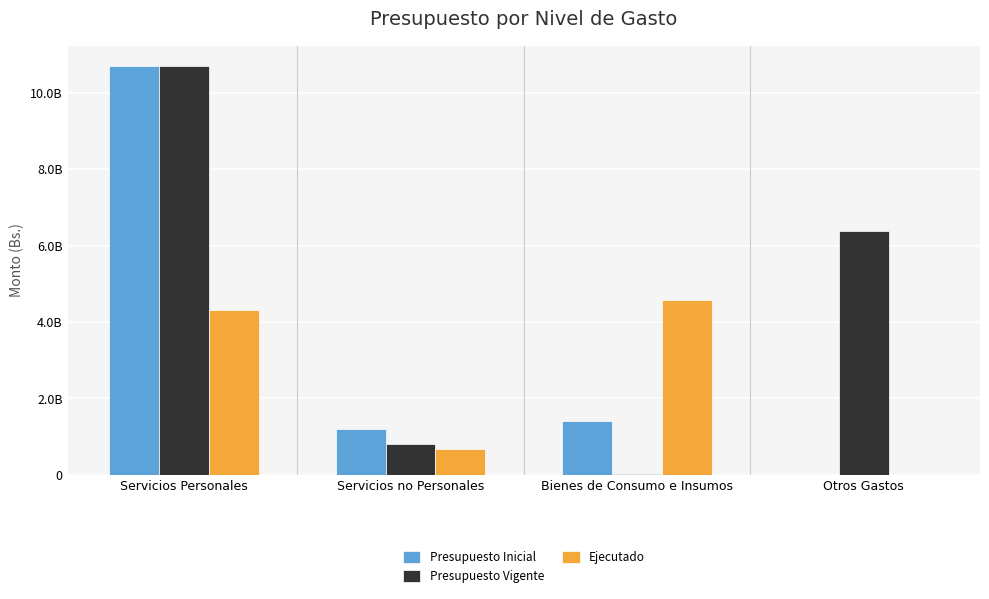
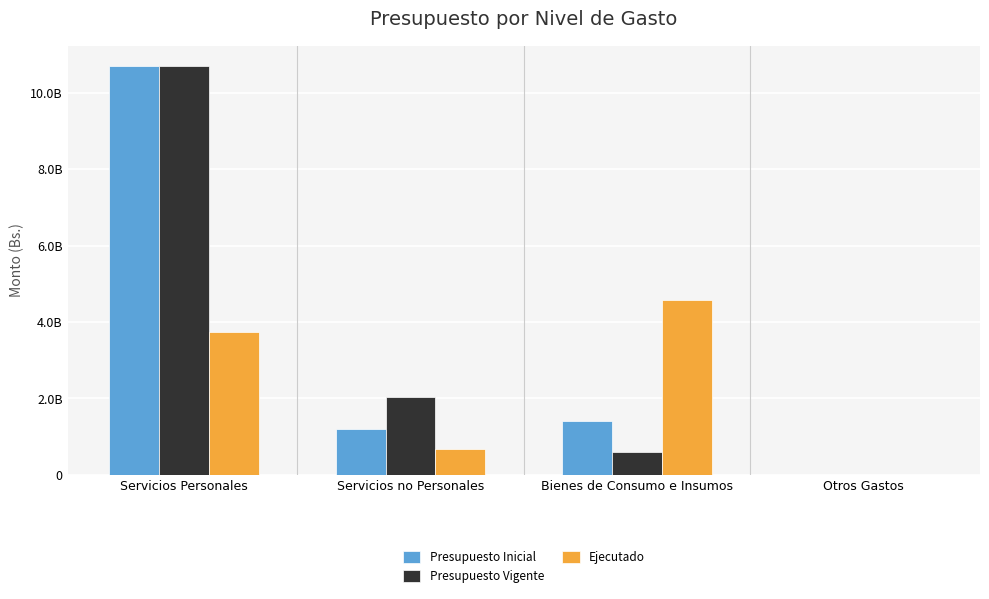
Ejecutado, Servicios Personales: 4300000000 -> 3700000000
Presupuesto Vigente, Servicios no Personales: 800000000 -> 2000000000
Presupuesto Vigente, Bienes de Consumo e Insumos: 0 -> 600000000
Presupuesto Vigente, Otros Gastos: 6400000000 -> 0
